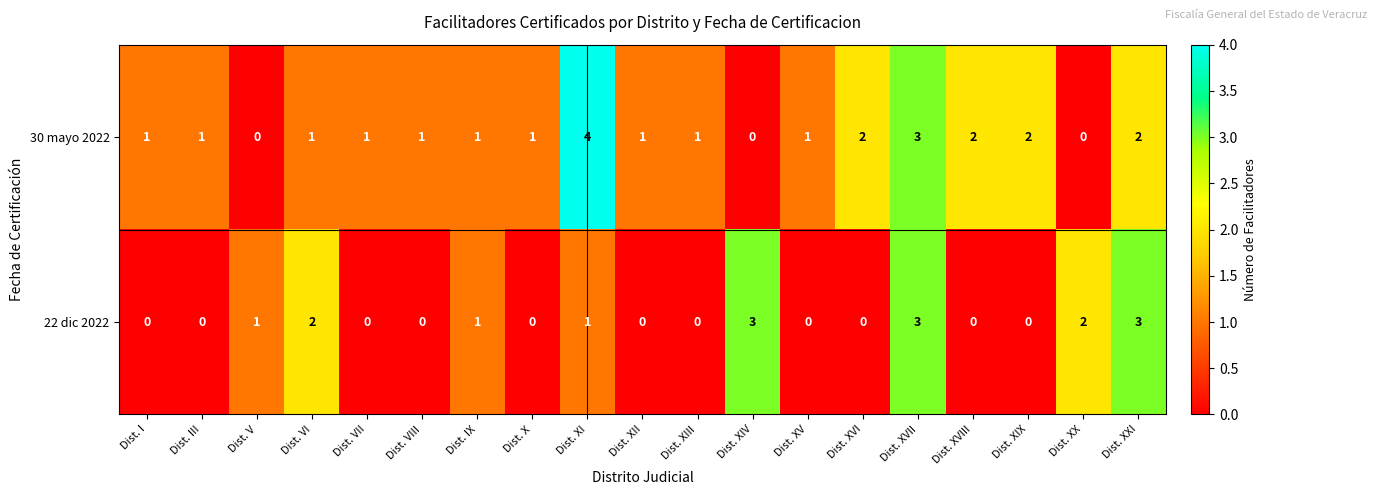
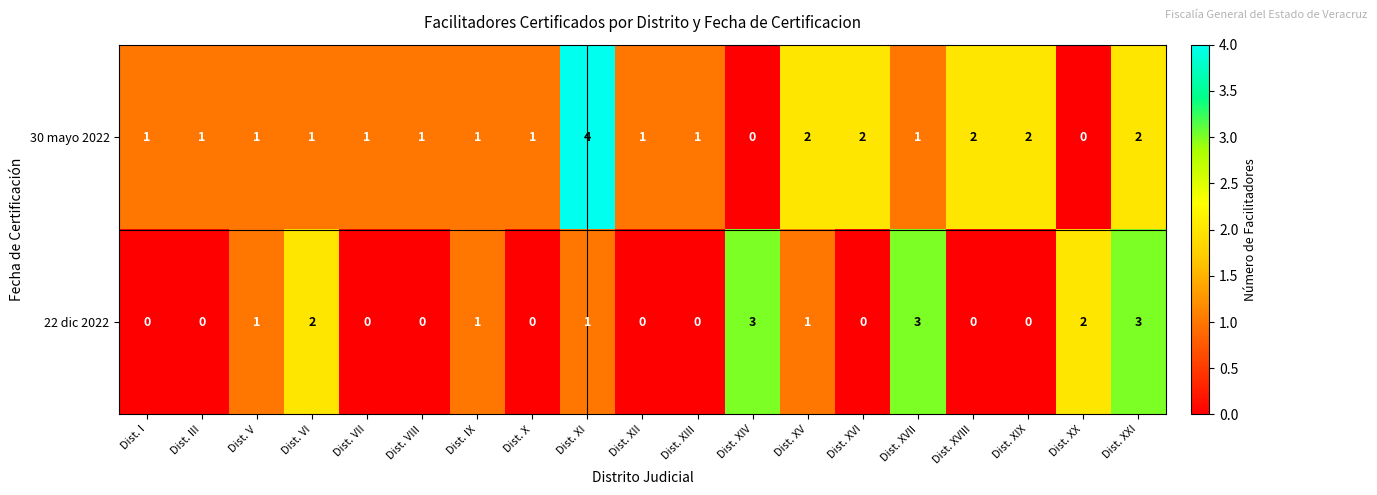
30 mayo 2022, Dist. V: 0 -> 1
30 mayo 2022, Dist. XV: 1 -> 2
30 mayo 2022, Dist. XVII: 3 -> 1
22 dic 2022, Dist. XV: 0 -> 1
